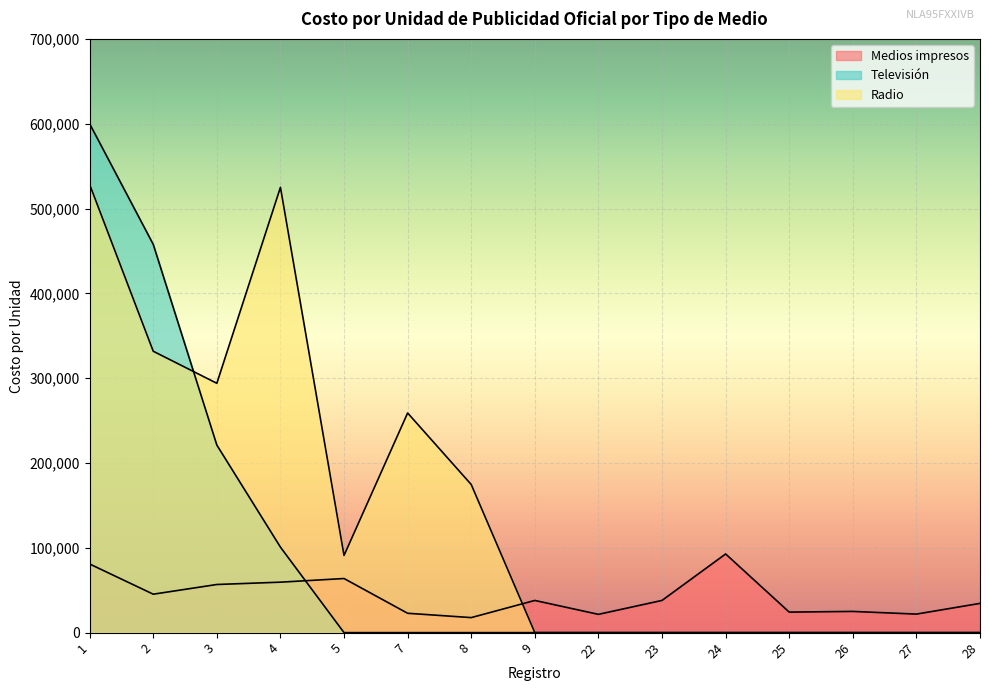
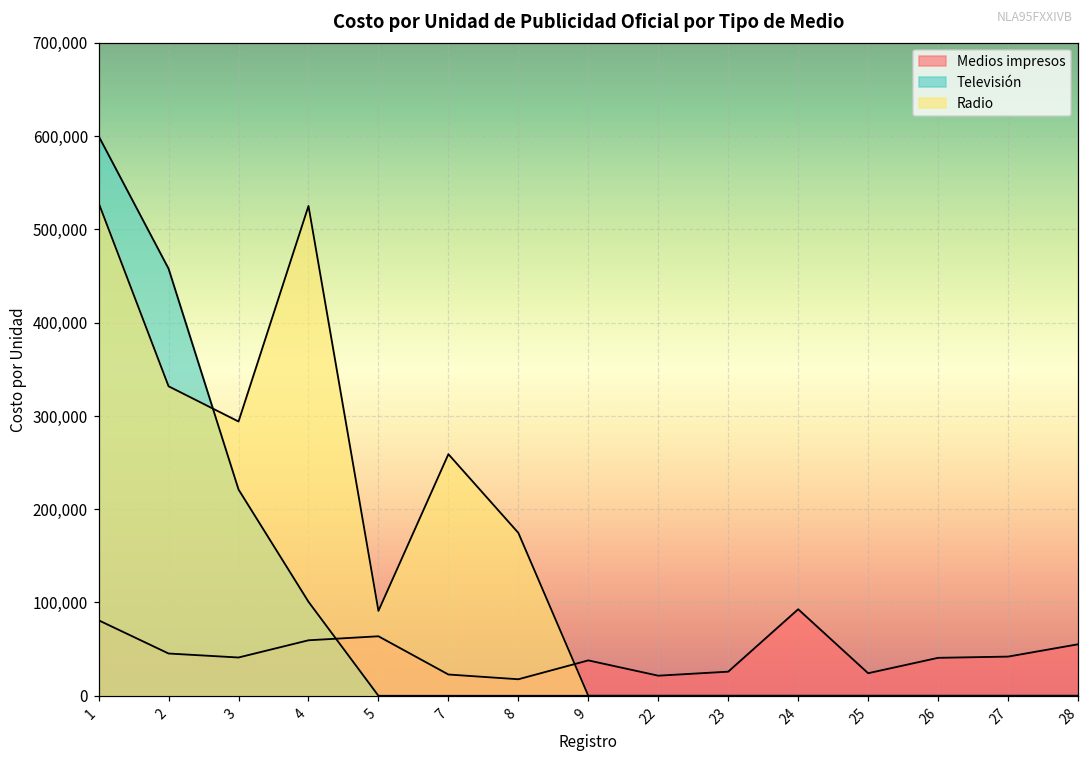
Medios impresos, 3: 60,000 -> 40,000
Medios impresos, 23: 40,000 -> 30,000
Medios impresos, 26: 30,000 -> 40,000
Medios impresos, 27: 20,000 -> 40,000
Medios impresos, 28: 30,000 -> 60,000
